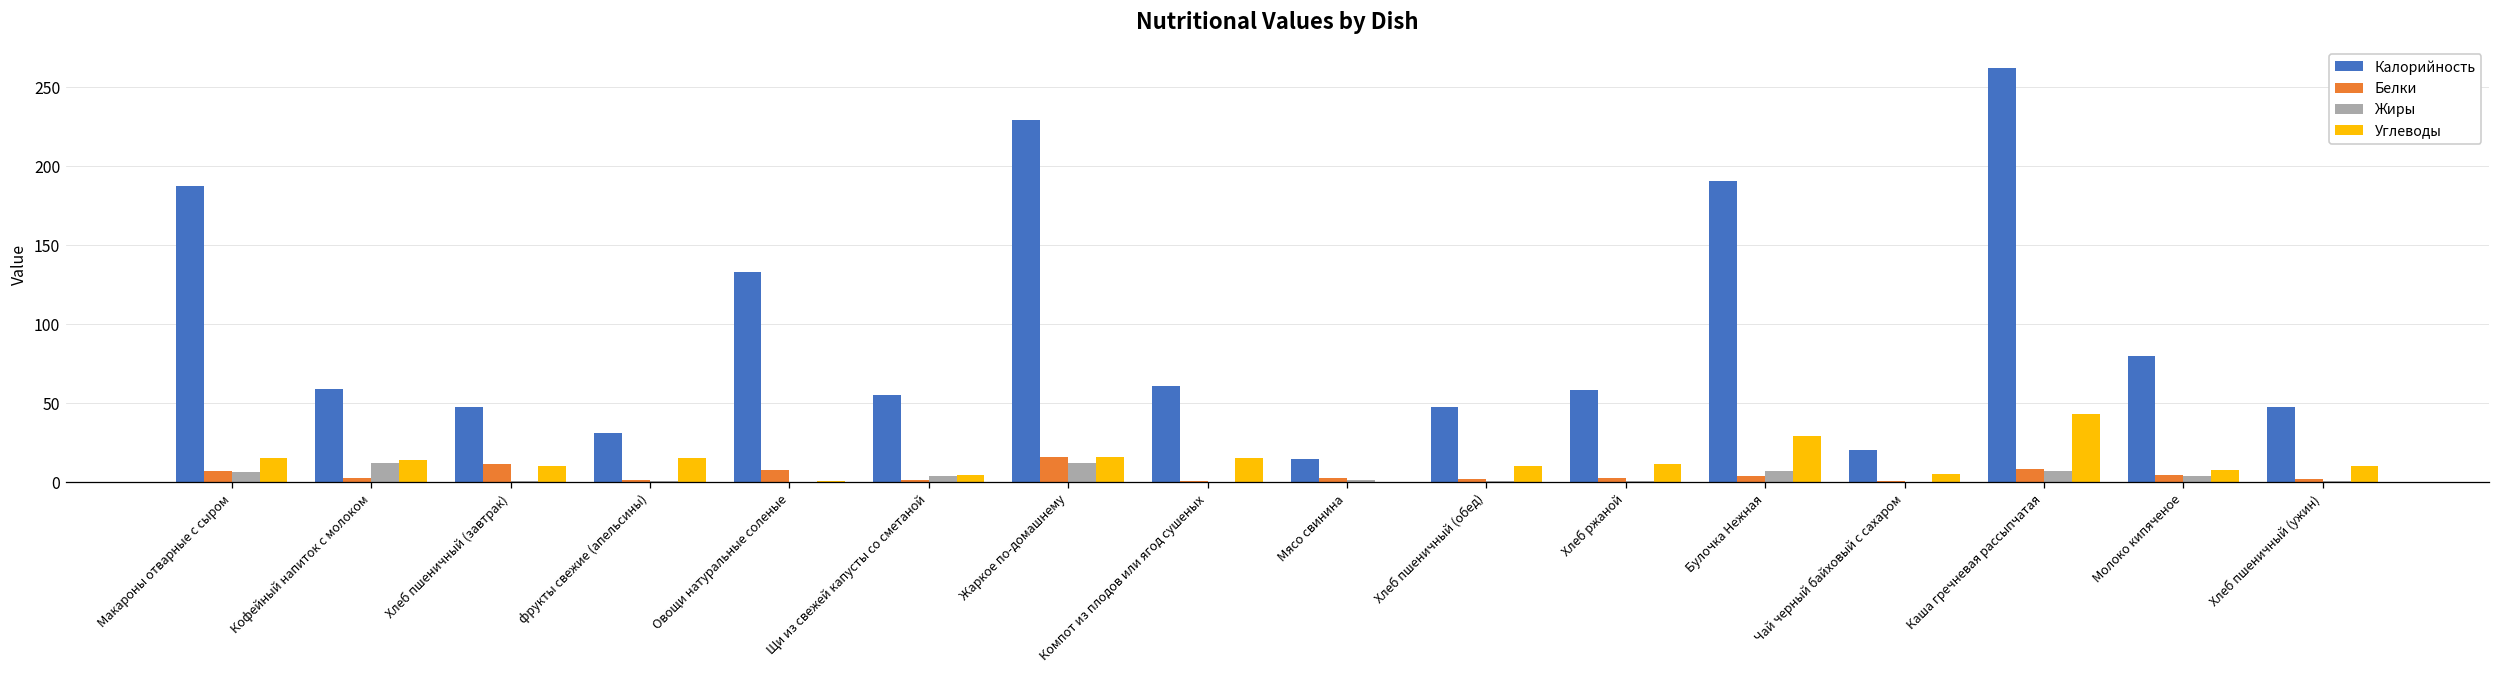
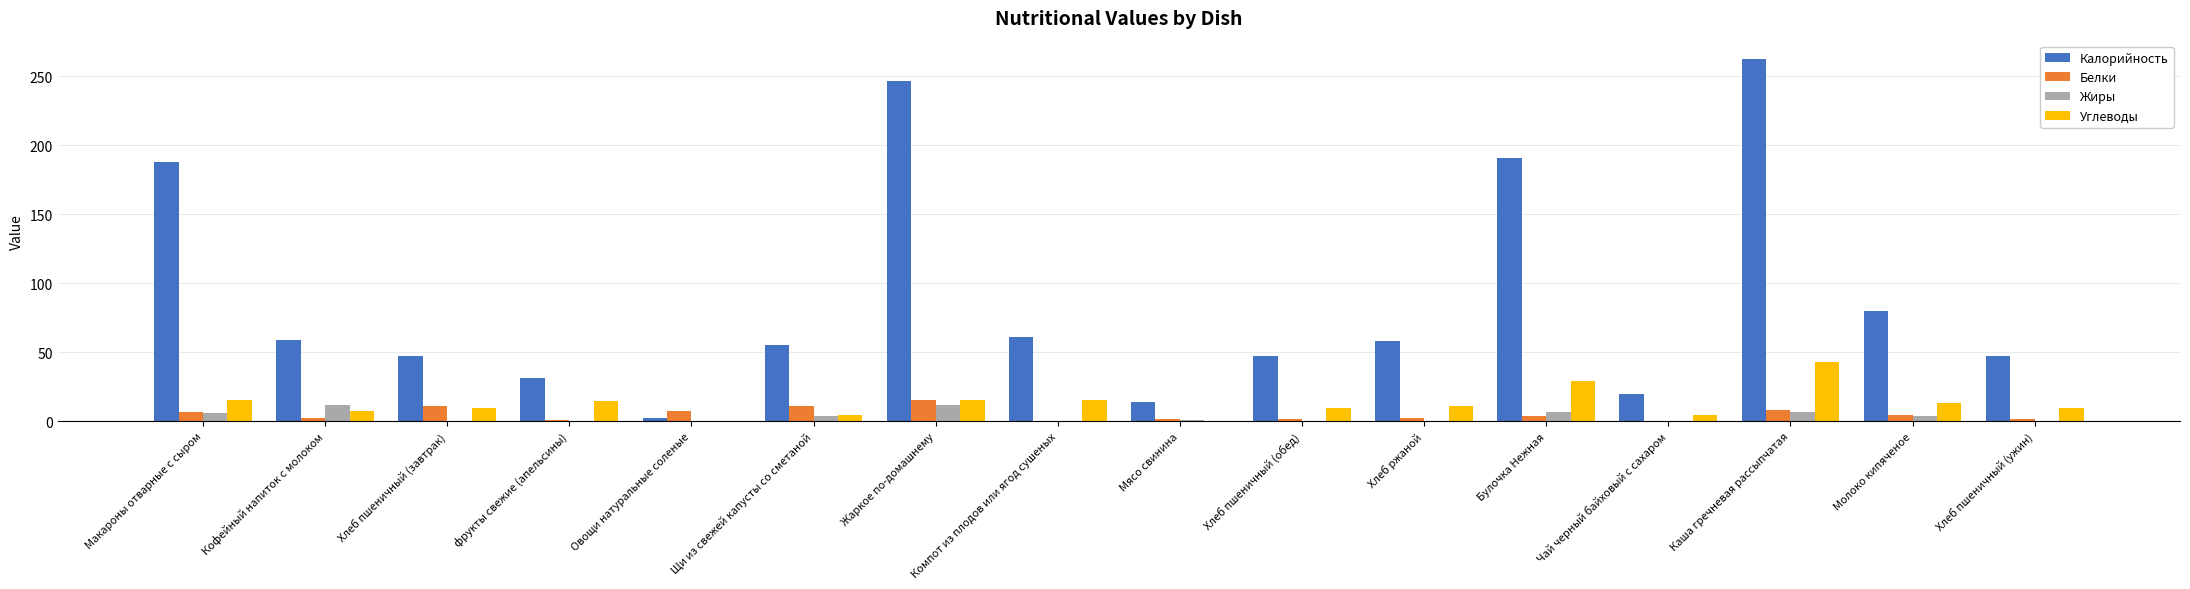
Углеводы, Кофейный напиток с молоком: 14 -> 7
Калорийность, Овощи натуральные соленые: 133 -> 3
Белки, Щи из свежей капусты со сметаной: 1 -> 11
Калорийность, Жаркое по-домашнему: 230 -> 246
Углеводы, Молоко кипяченое: 7 -> 13
